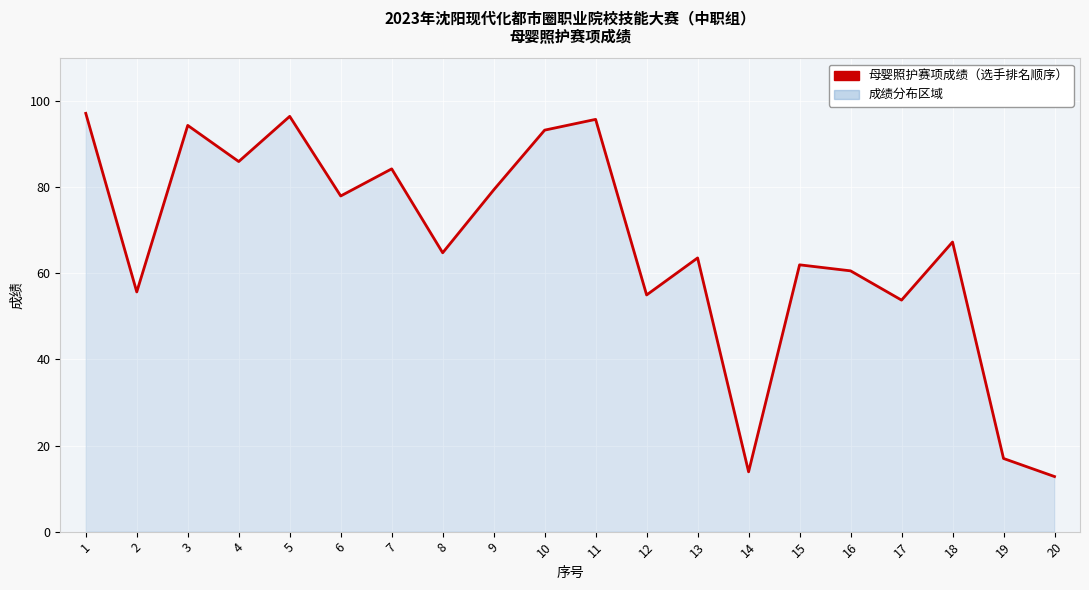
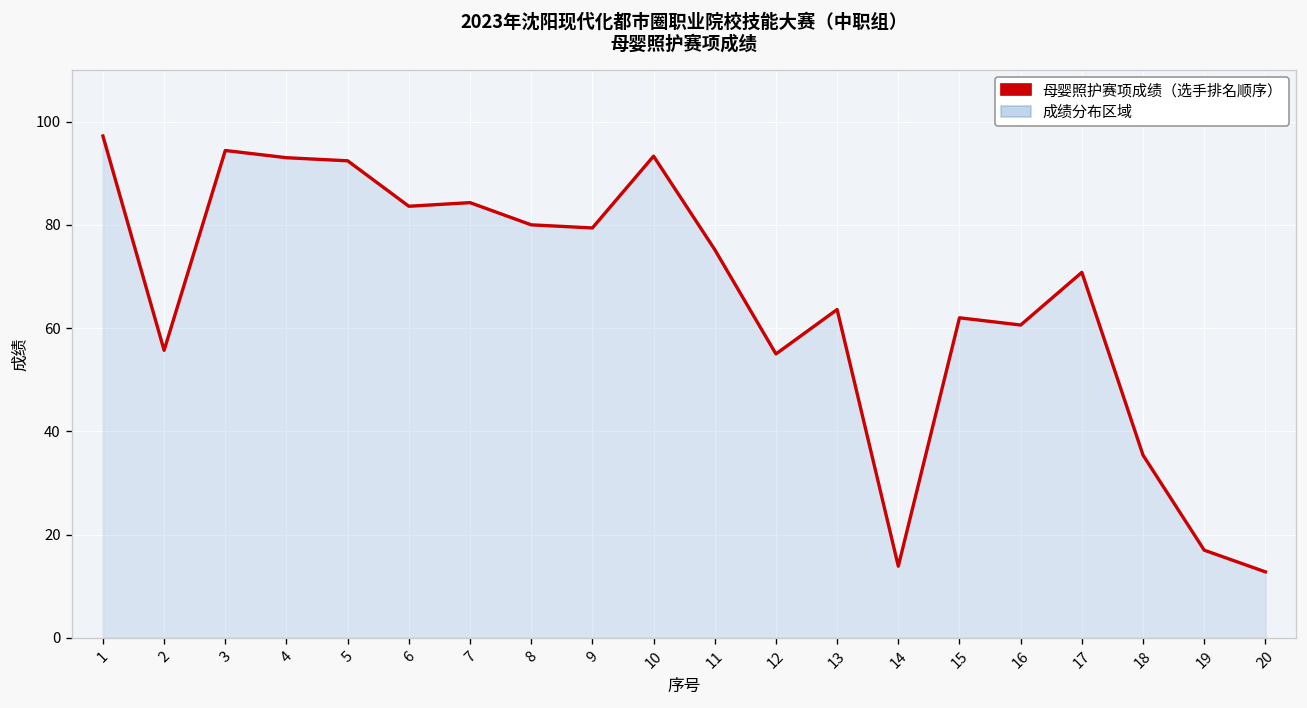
4: 86 -> 93
5: 97 -> 92
6: 78 -> 84
8: 65 -> 80
11: 96 -> 75
17: 54 -> 71
18: 67 -> 35
